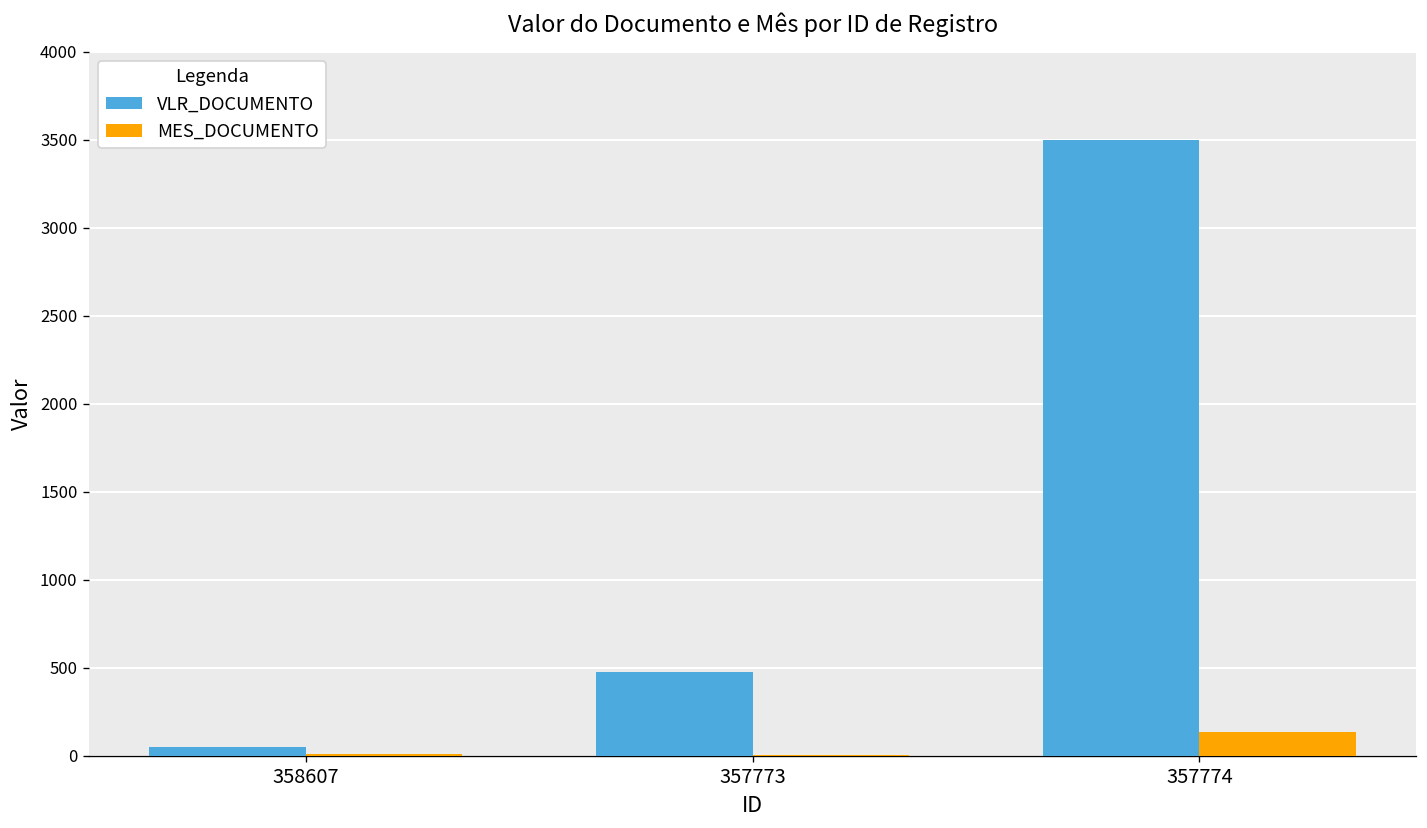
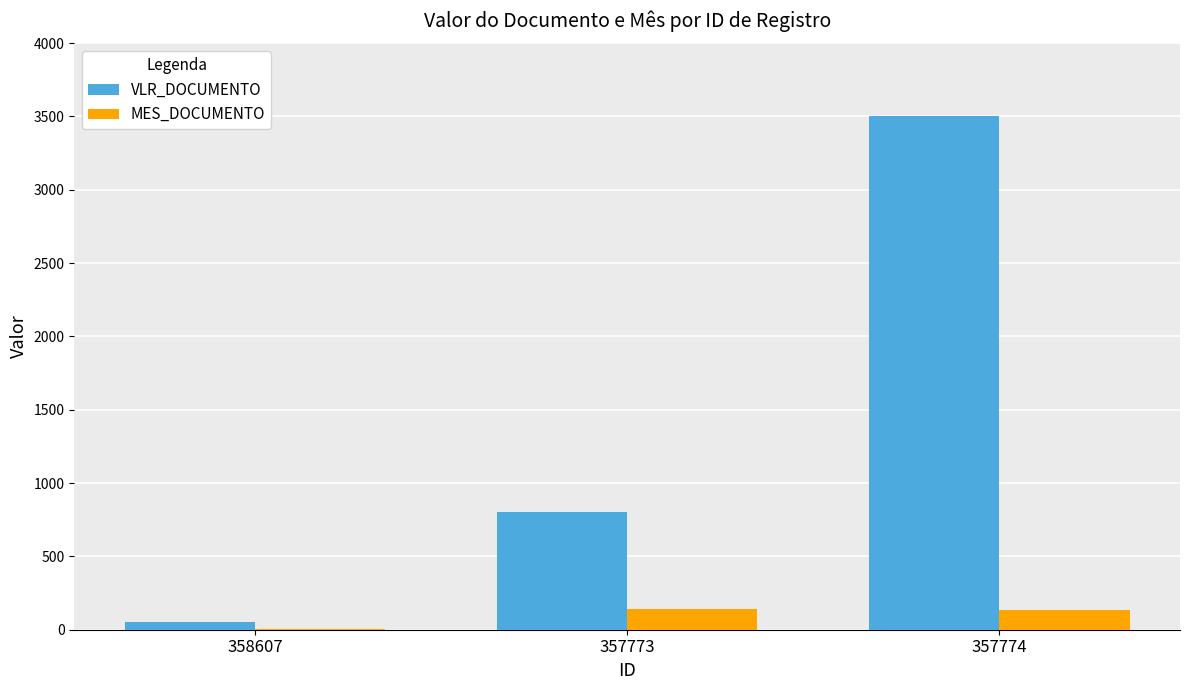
VLR_DOCUMENTO, 357773: 470 -> 800
MES_DOCUMENTO, 357773: 0 -> 140
